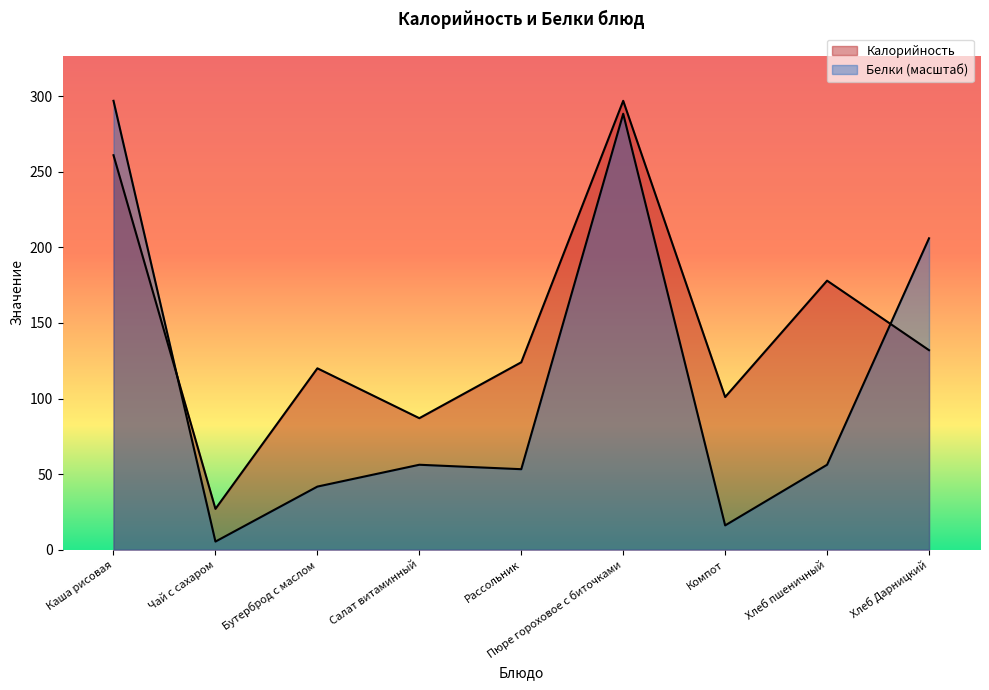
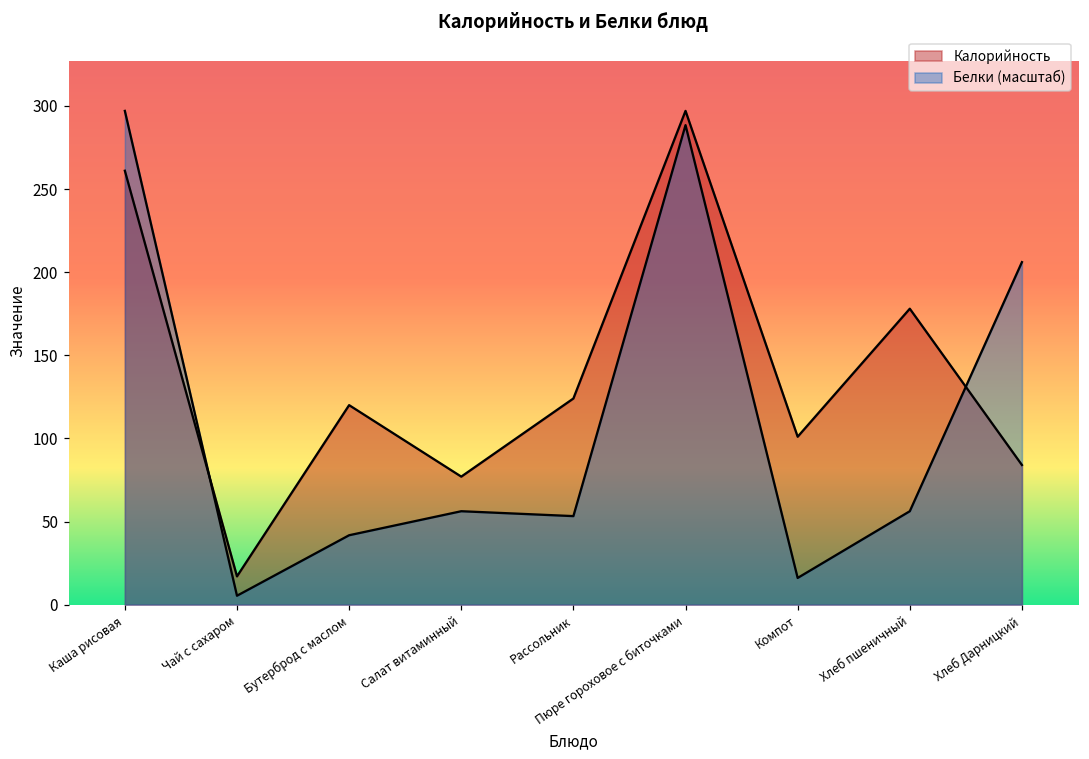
Калорийность, Чай с сахаром: 27 -> 17
Калорийность, Салат витаминный: 87 -> 77
Калорийность, Хлеб Дарницкий: 132 -> 84
